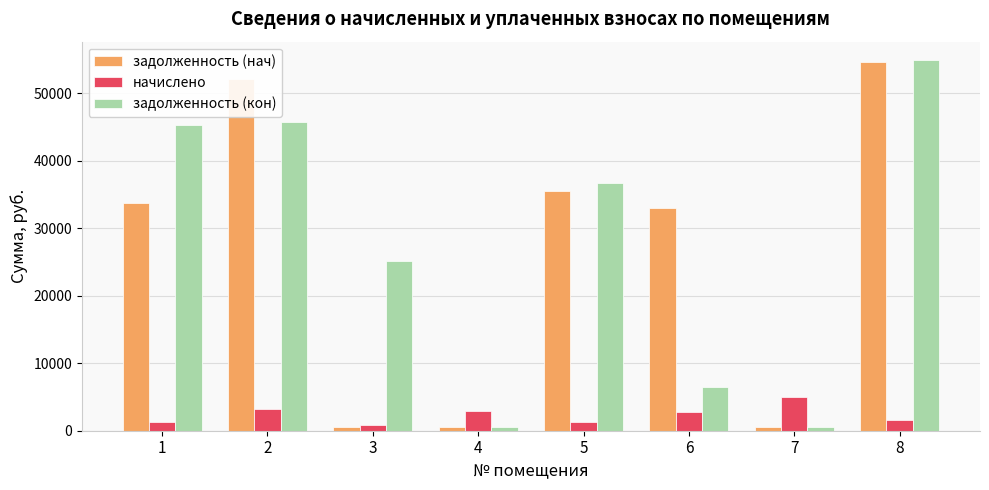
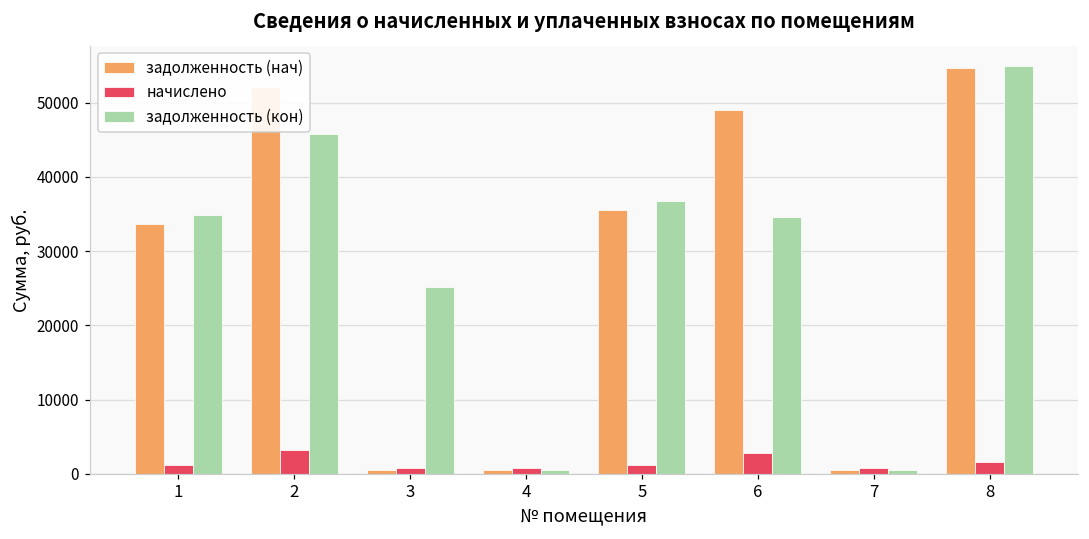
задолженность (кон), 1: 45000 -> 35000
начислено, 4: 3000 -> 1000
задолженность (нач), 6: 33000 -> 49000
задолженность (кон), 6: 7000 -> 35000
начислено, 7: 5000 -> 1000
